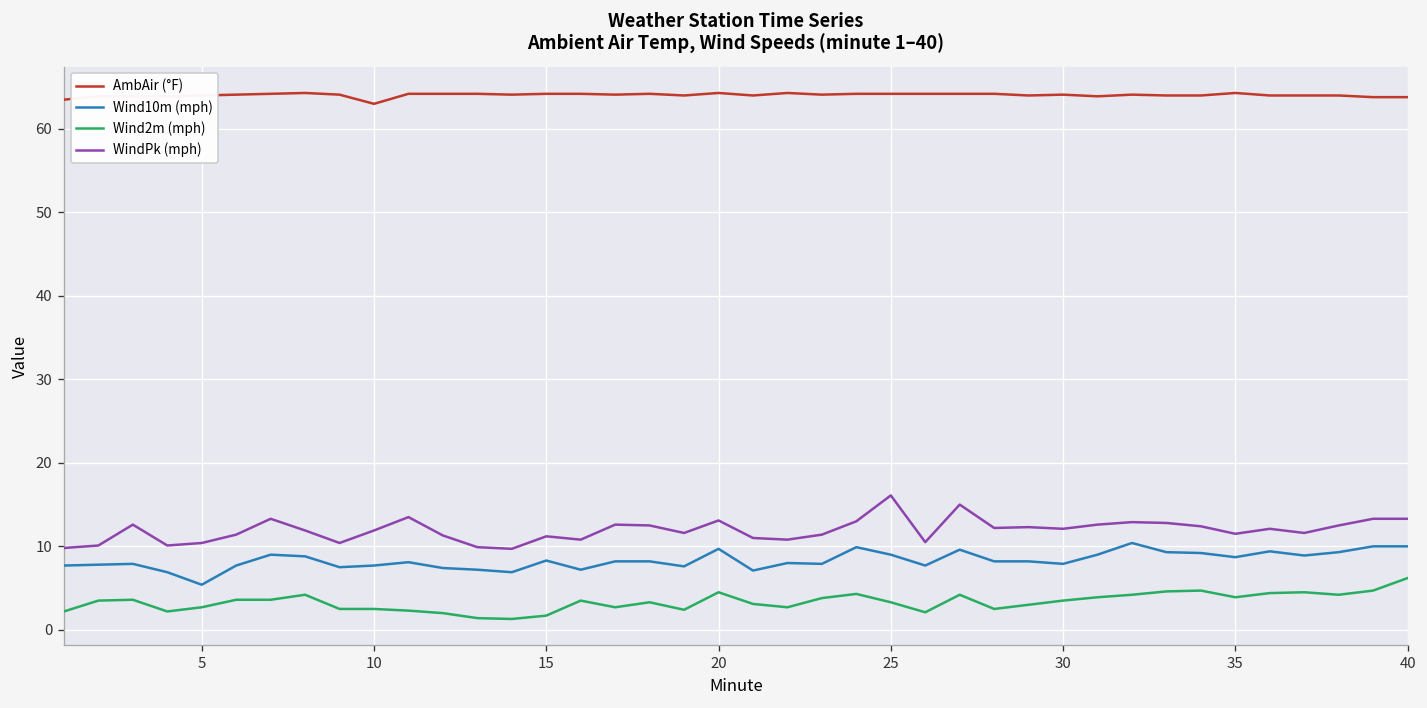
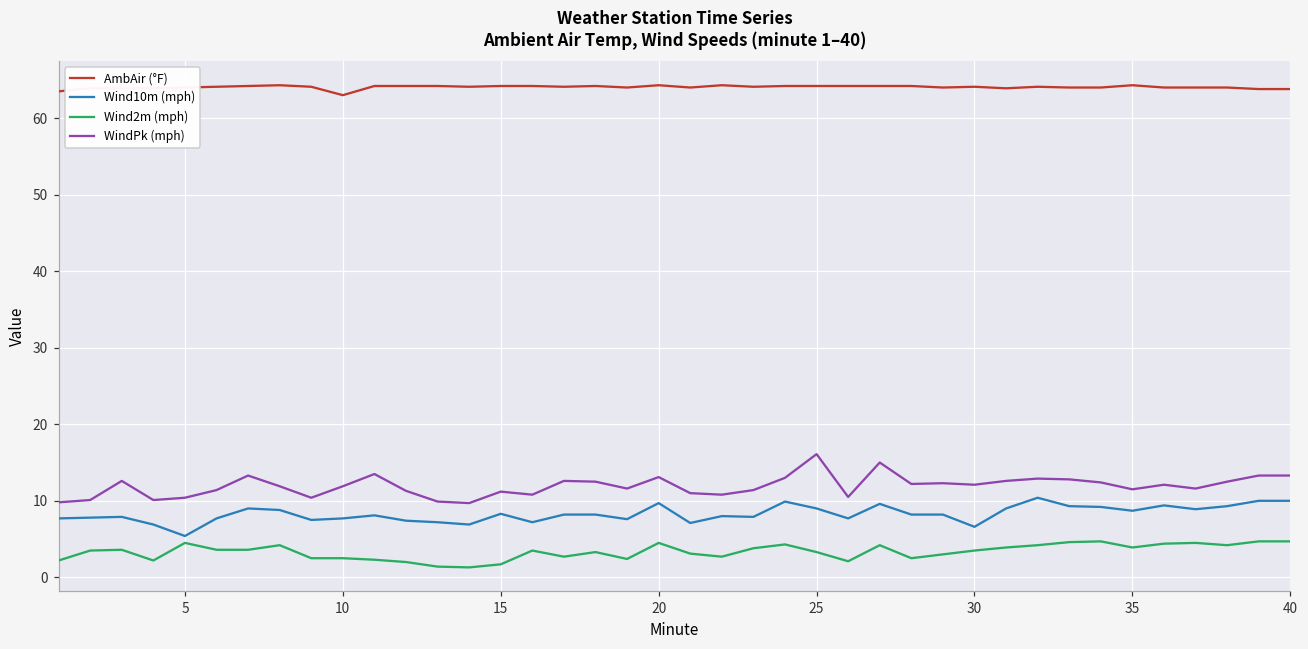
Wind2m (mph), 5: 3 -> 5
Wind10m (mph), 30: 8 -> 7
Wind2m (mph), 40: 6 -> 5
